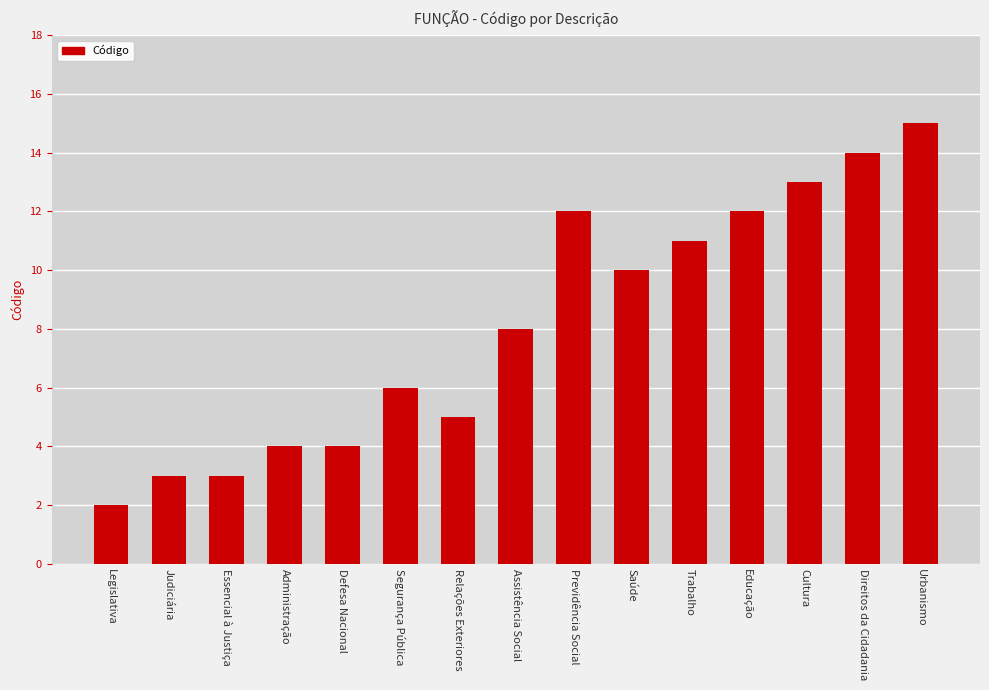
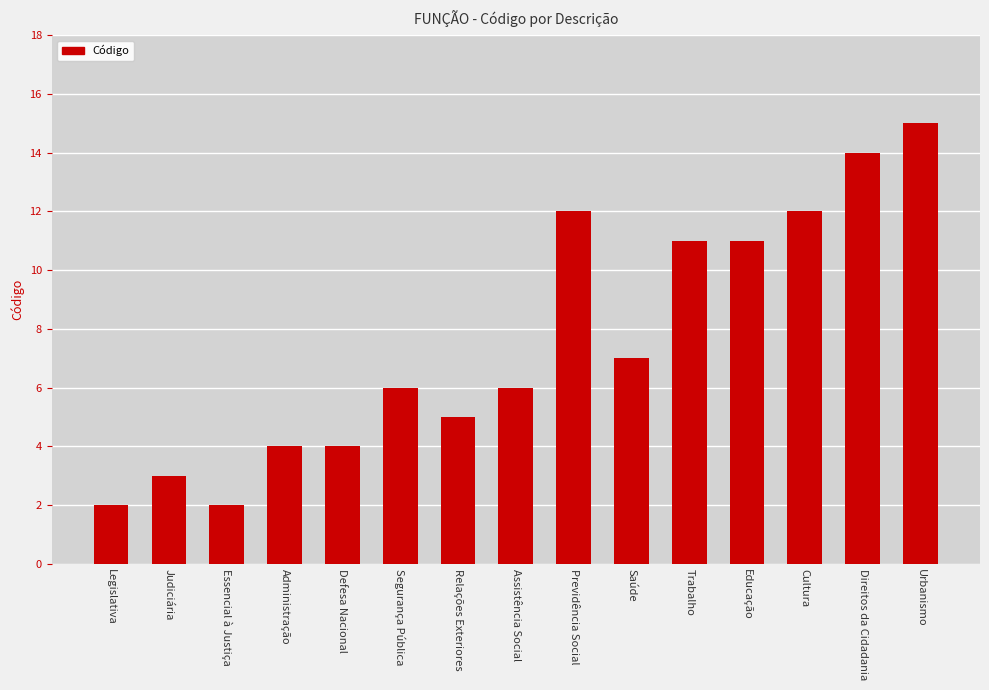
Essencial à Justiça: 3 -> 2
Assistência Social: 8 -> 6
Saúde: 10 -> 7
Educação: 12 -> 11
Cultura: 13 -> 12
